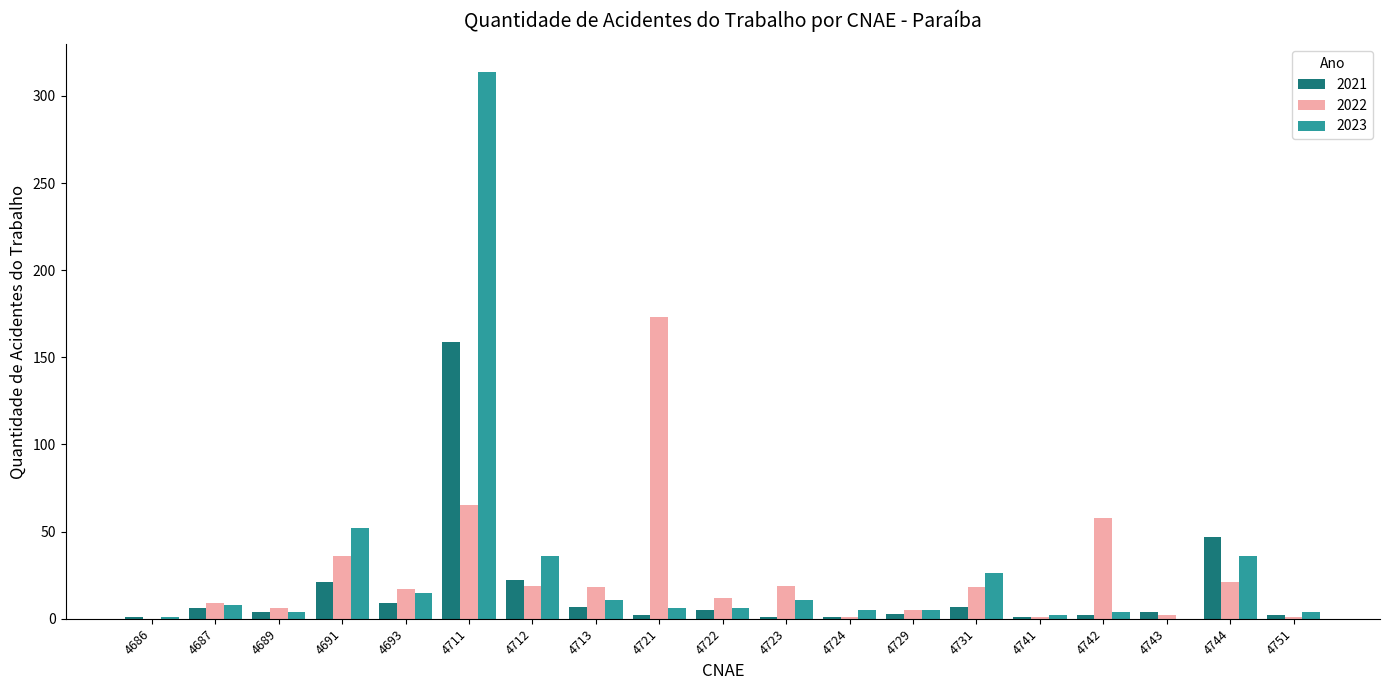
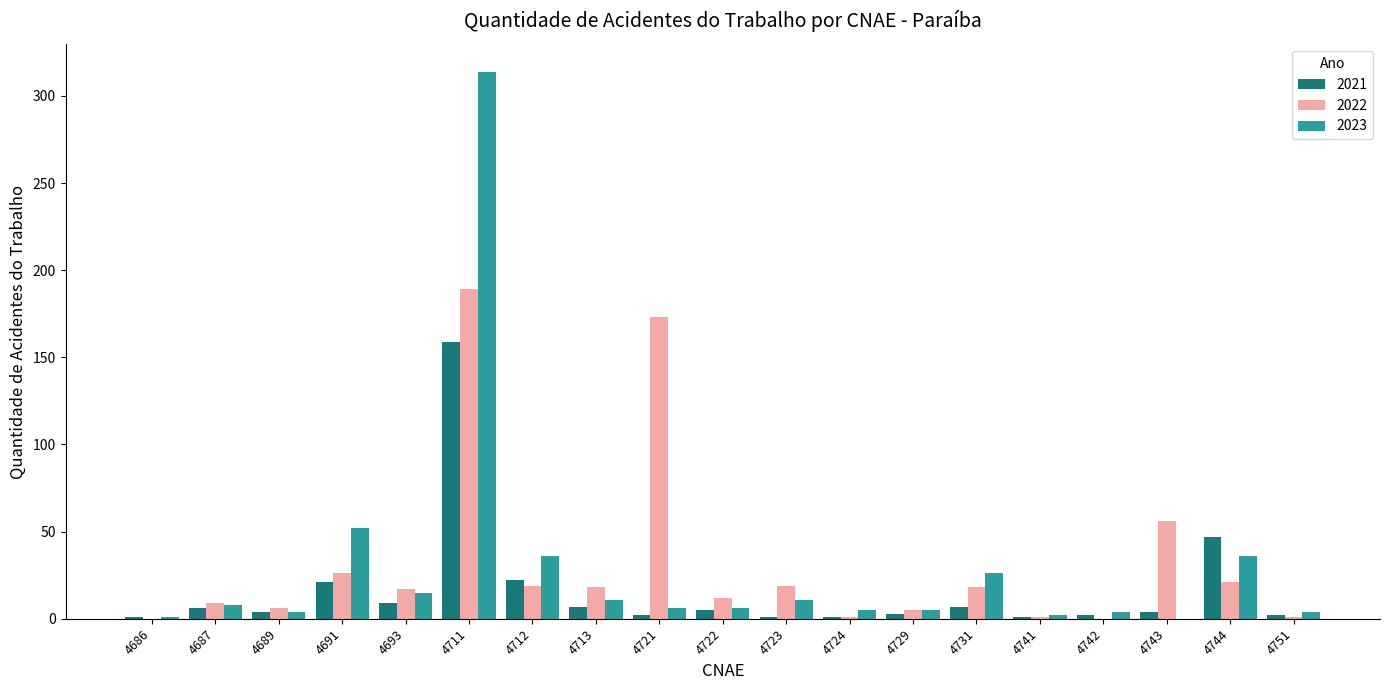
2022, 4691: 36 -> 26
2022, 4711: 65 -> 189
2022, 4742: 58 -> 0
2022, 4743: 2 -> 56
